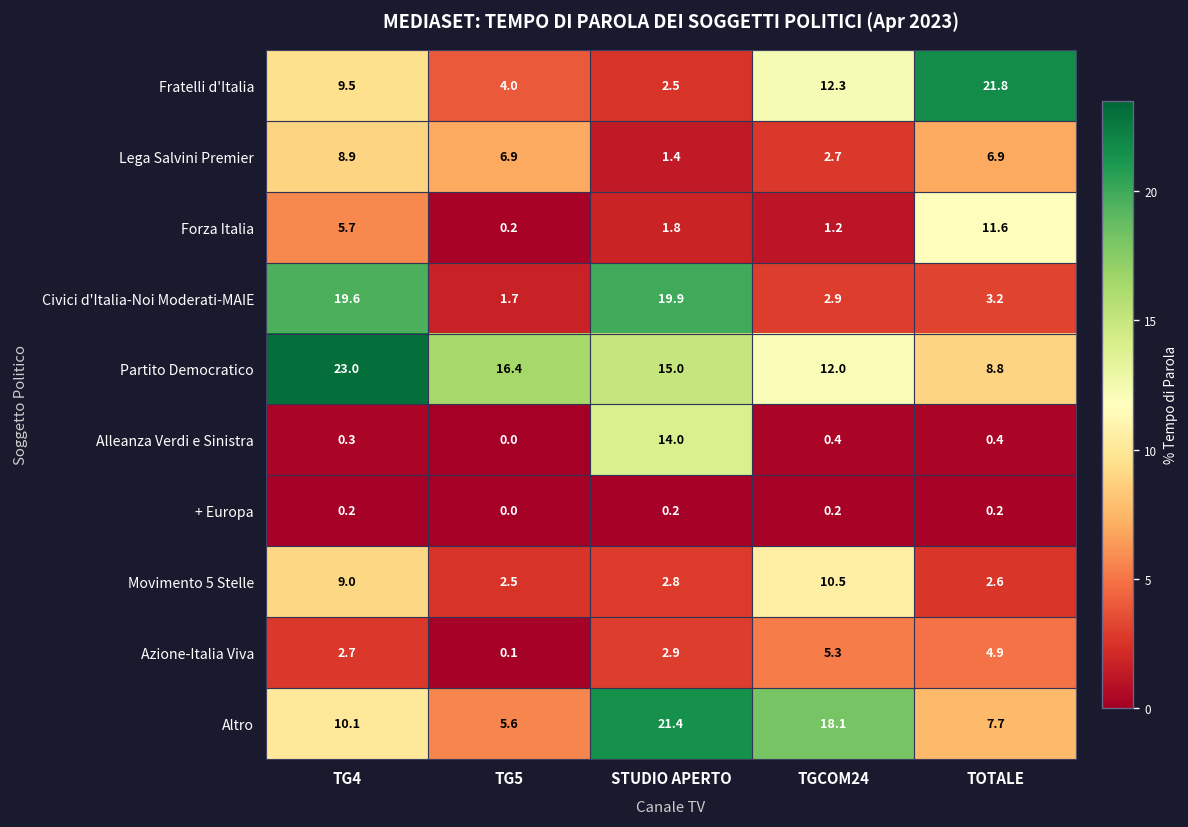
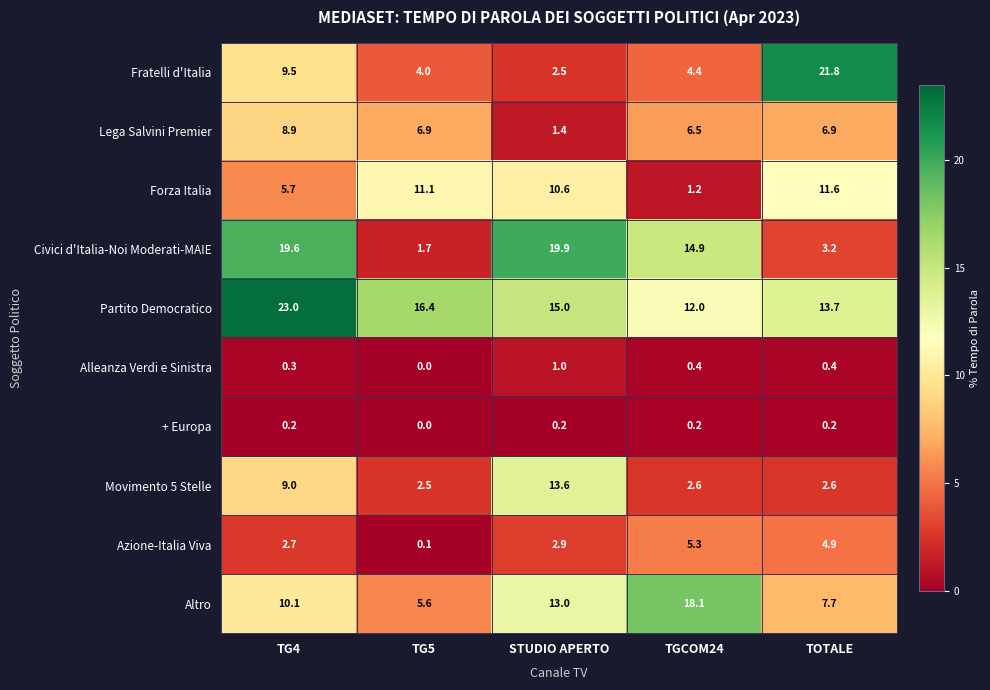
Fratelli d'Italia, TGCOM24: 12.3 -> 4.4
Lega Salvini Premier, TGCOM24: 2.7 -> 6.5
Forza Italia, TG5: 0.2 -> 11.1
Forza Italia, STUDIO APERTO: 1.8 -> 10.6
Civici d'Italia-Noi Moderati-MAIE, TGCOM24: 2.9 -> 14.9
Partito Democratico, TOTALE: 8.8 -> 13.7
Alleanza Verdi e Sinistra, STUDIO APERTO: 14.0 -> 1.0
Movimento 5 Stelle, STUDIO APERTO: 2.8 -> 13.6
Movimento 5 Stelle, TGCOM24: 10.5 -> 2.6
Altro, STUDIO APERTO: 21.4 -> 13.0
